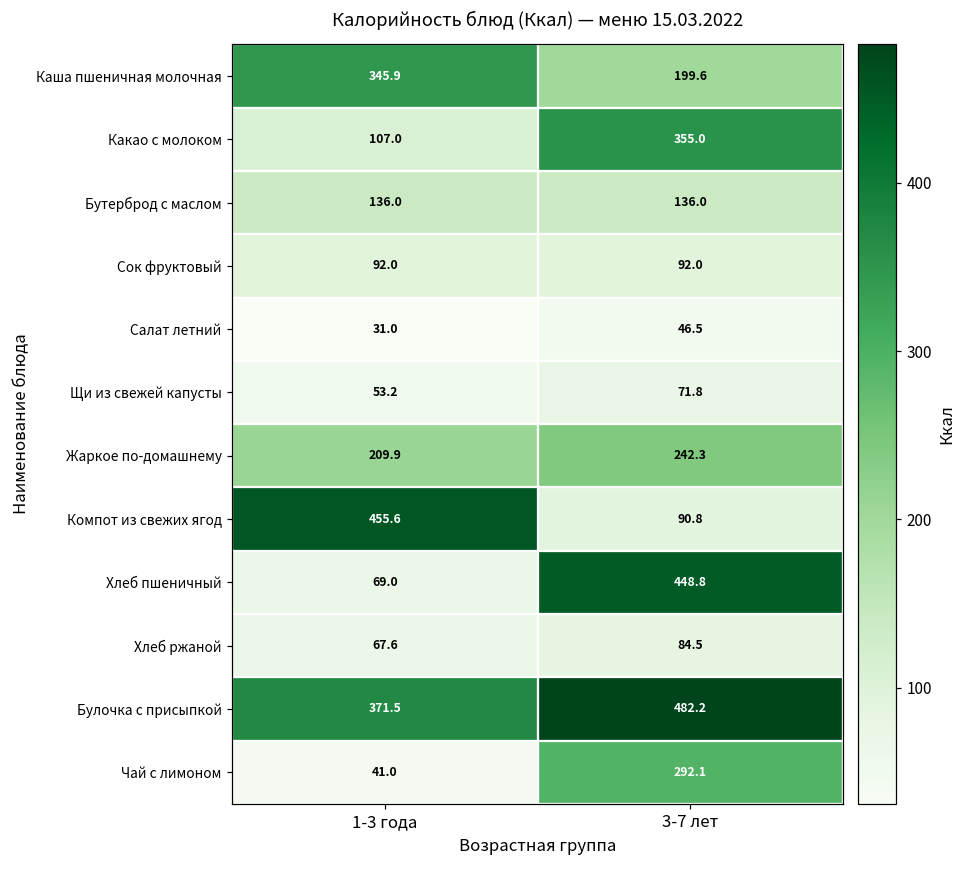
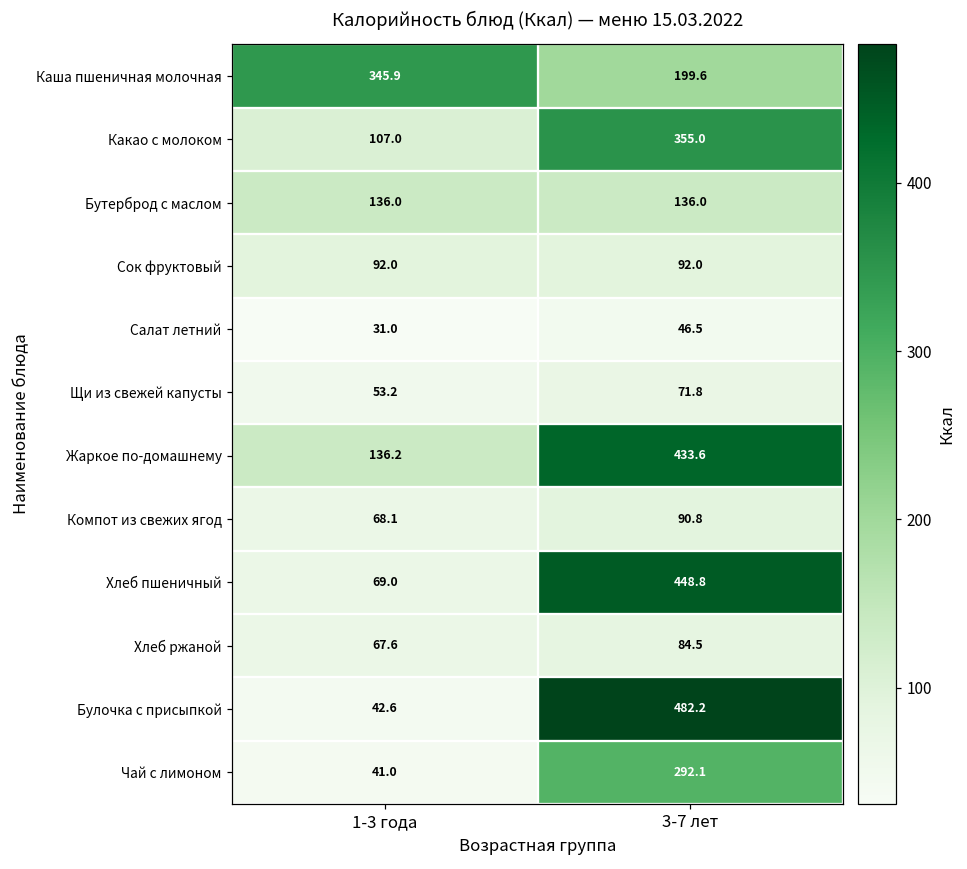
Жаркое по-домашнему, 1-3 года: 209.9 -> 136.2
Жаркое по-домашнему, 3-7 лет: 242.3 -> 433.6
Компот из свежих ягод, 1-3 года: 455.6 -> 68.1
Булочка с присыпкой, 1-3 года: 371.5 -> 42.6
